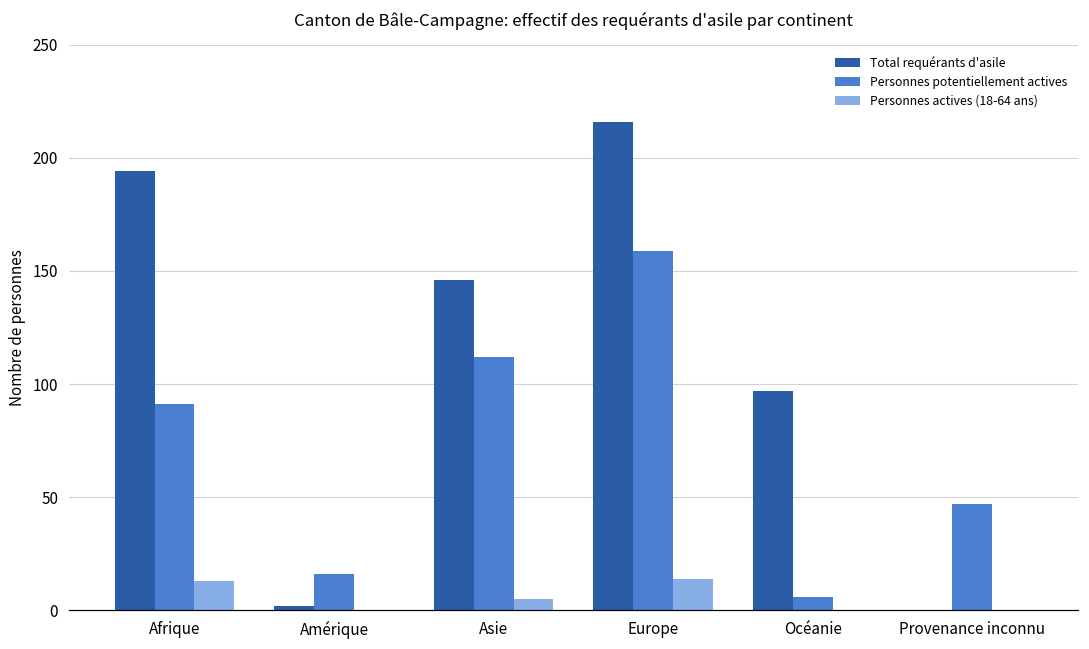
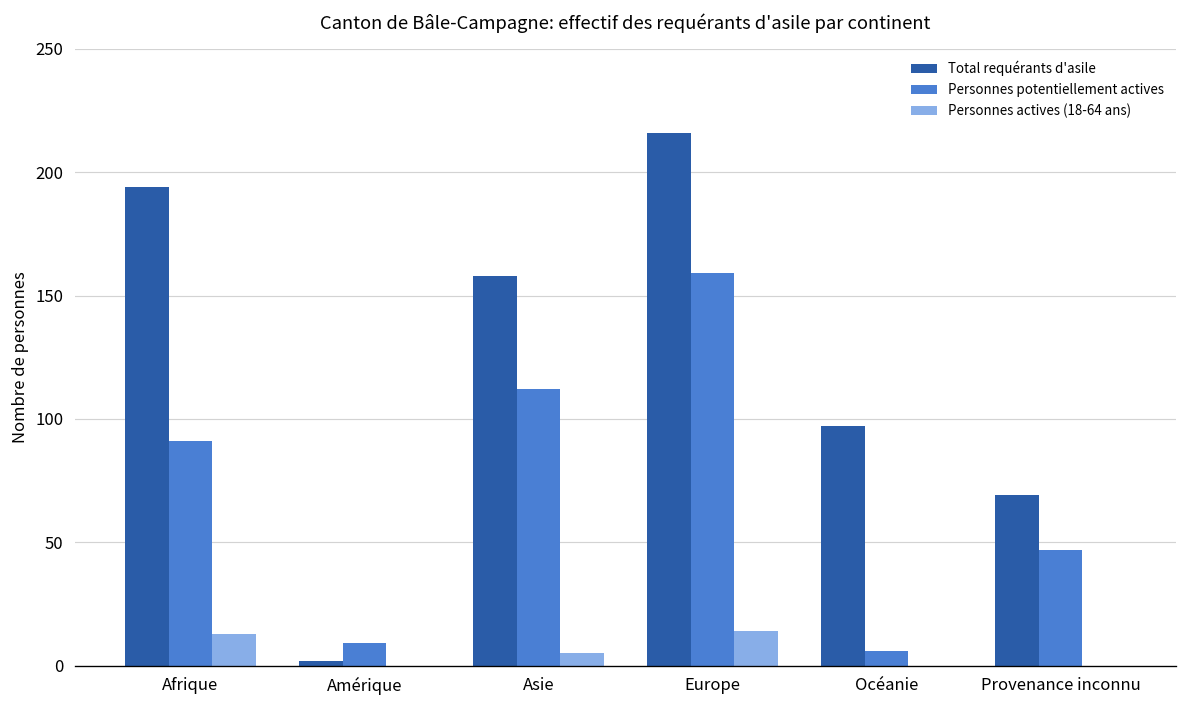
Personnes potentiellement actives, Amérique: 16 -> 9
Total requérants d'asile, Asie: 146 -> 158
Total requérants d'asile, Provenance inconnu: 0 -> 69
